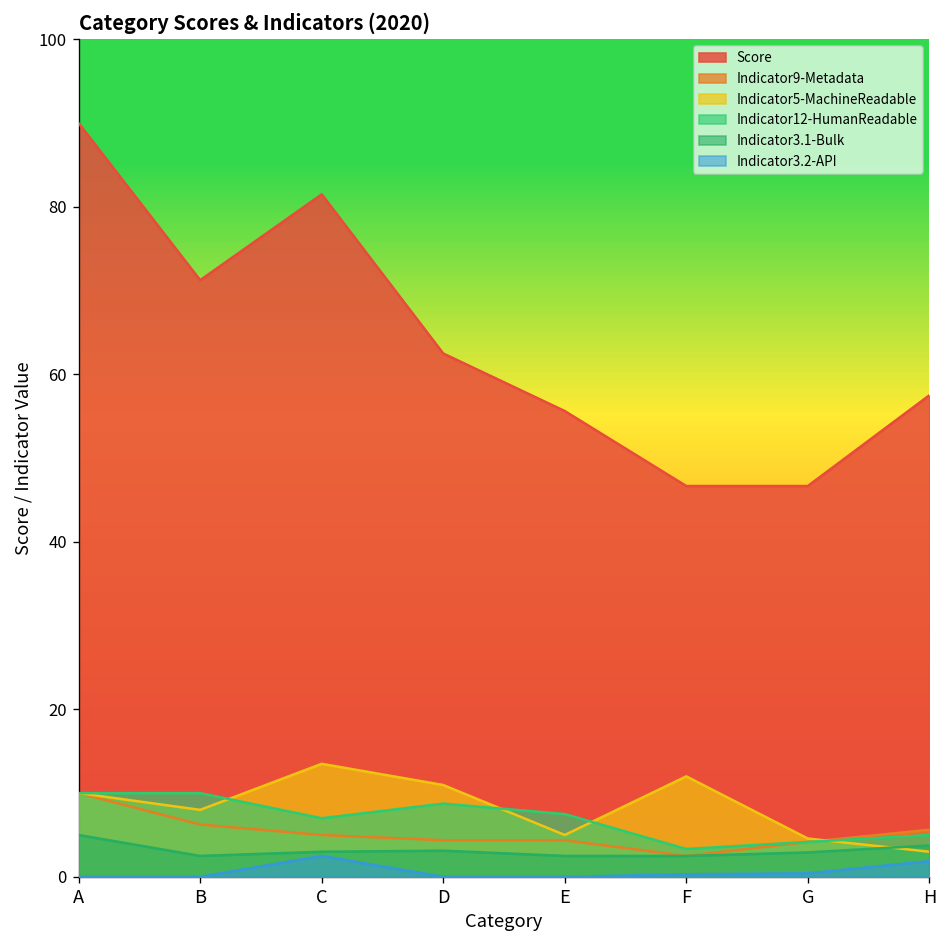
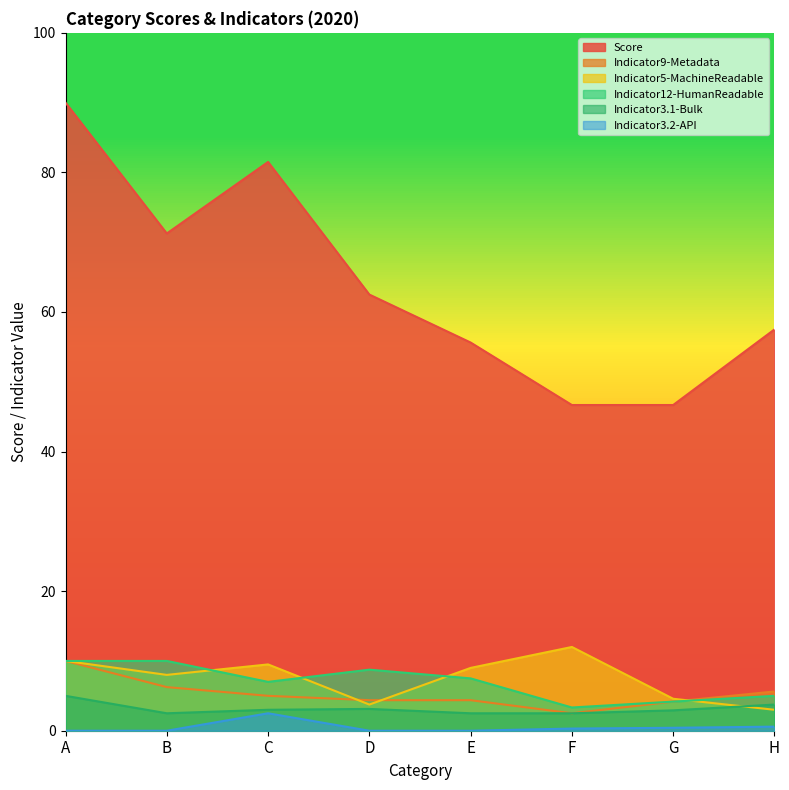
Indicator5-MachineReadable, C: 14 -> 10
Indicator5-MachineReadable, D: 11 -> 4
Indicator5-MachineReadable, E: 5 -> 9
Indicator3.2-API, H: 2 -> 1
